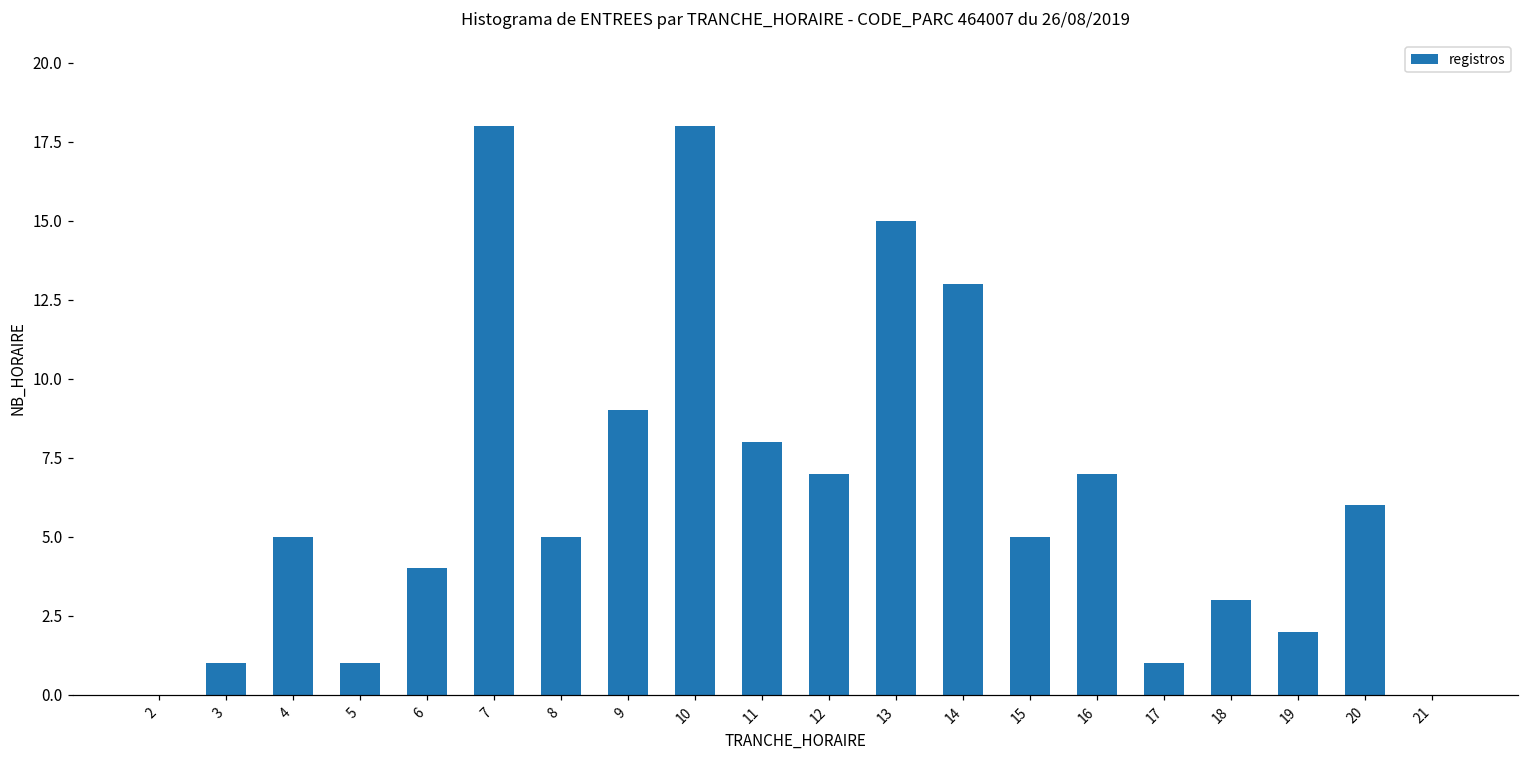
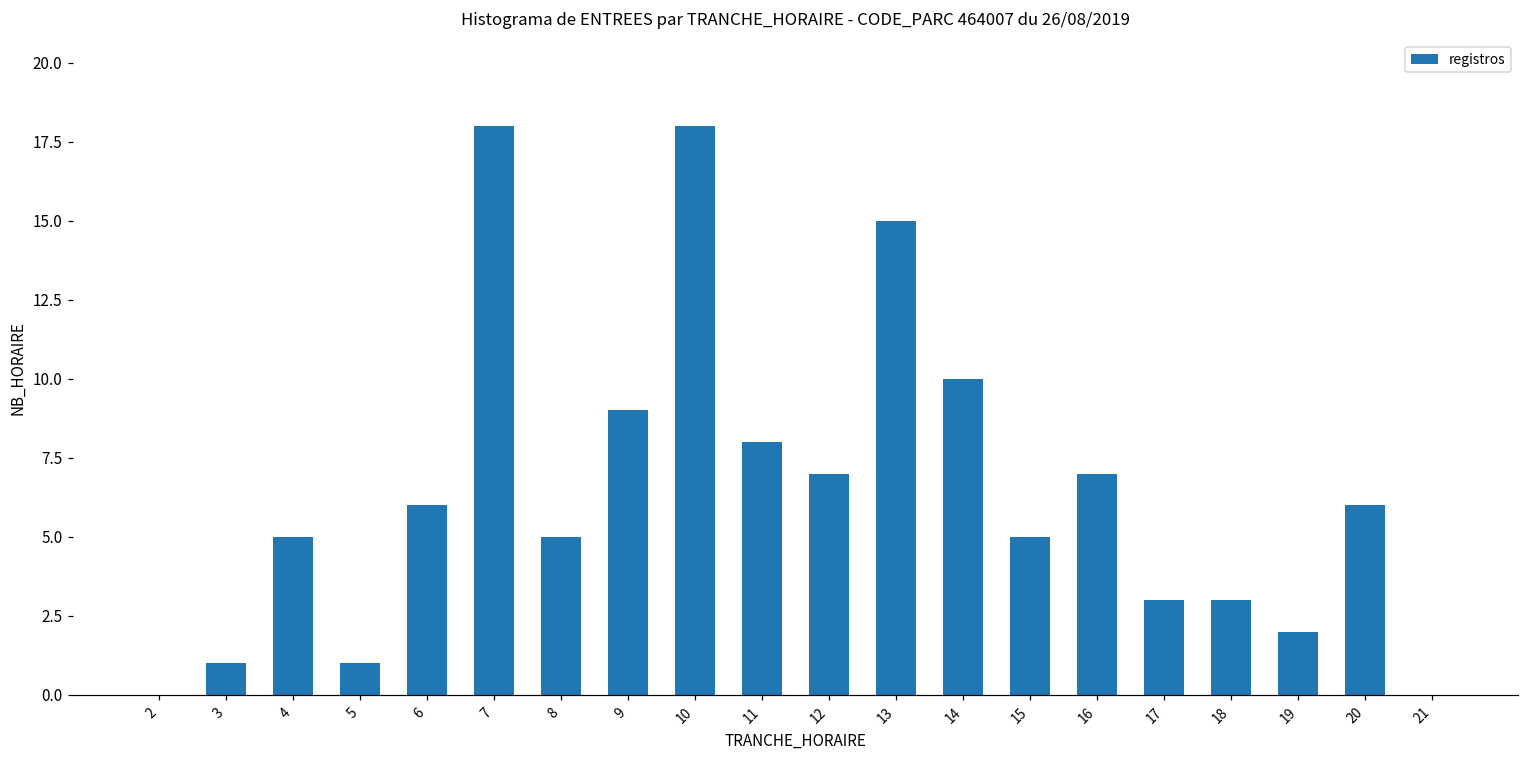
6: 4 -> 6
14: 13 -> 10
17: 1 -> 3
